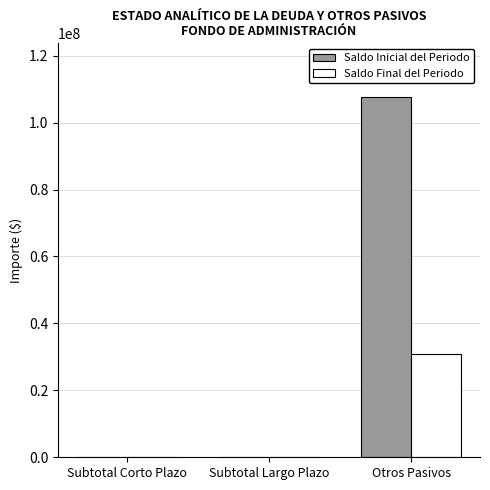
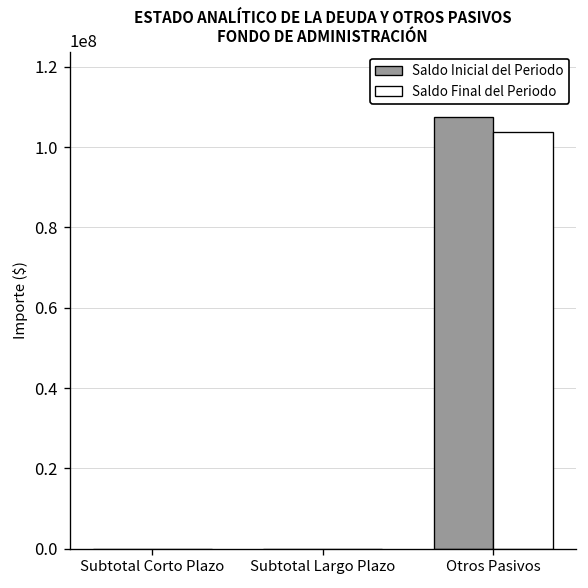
Saldo Final del Periodo, Otros Pasivos: 31000000 -> 104000000
